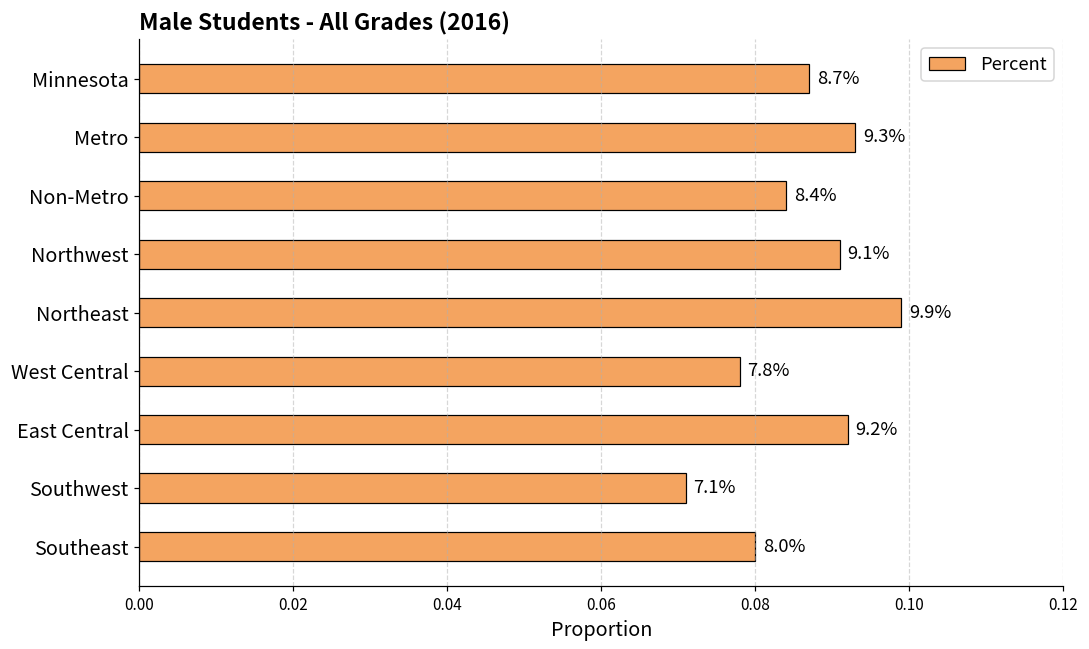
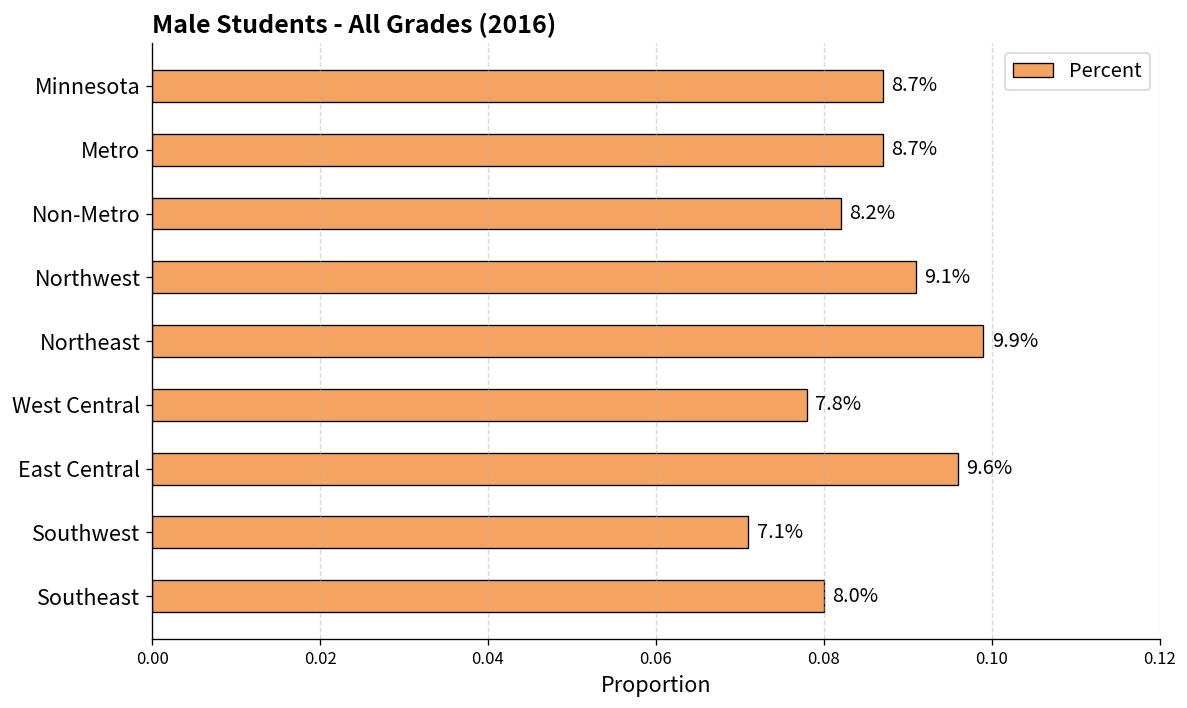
Metro: 9.3% -> 8.7%
Non-Metro: 8.4% -> 8.2%
East Central: 9.2% -> 9.6%
